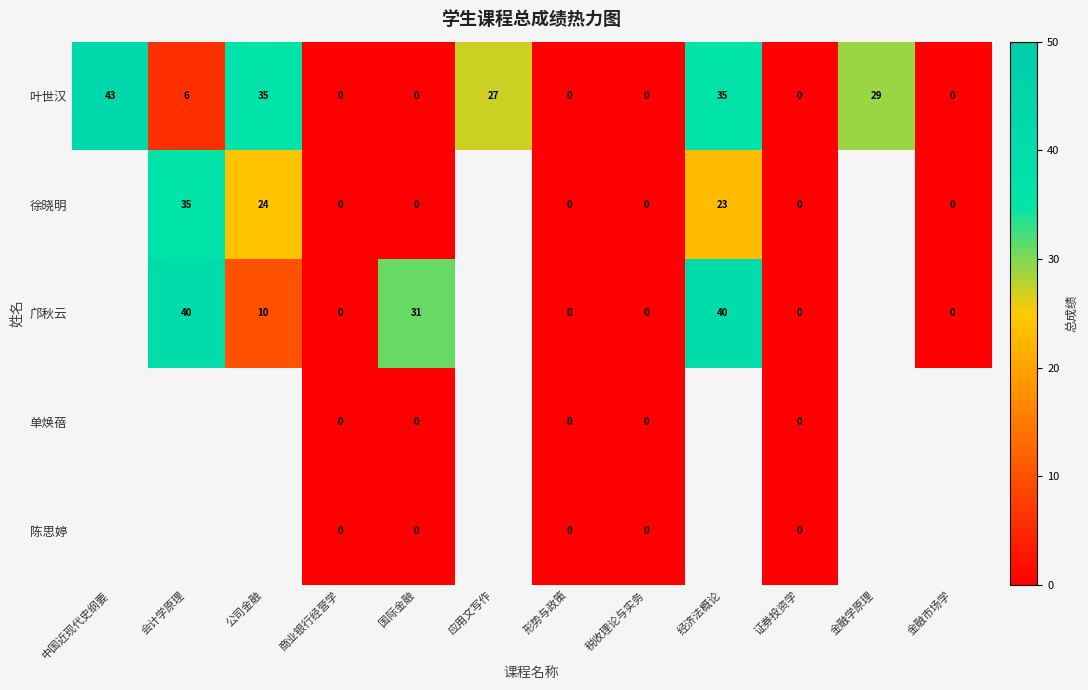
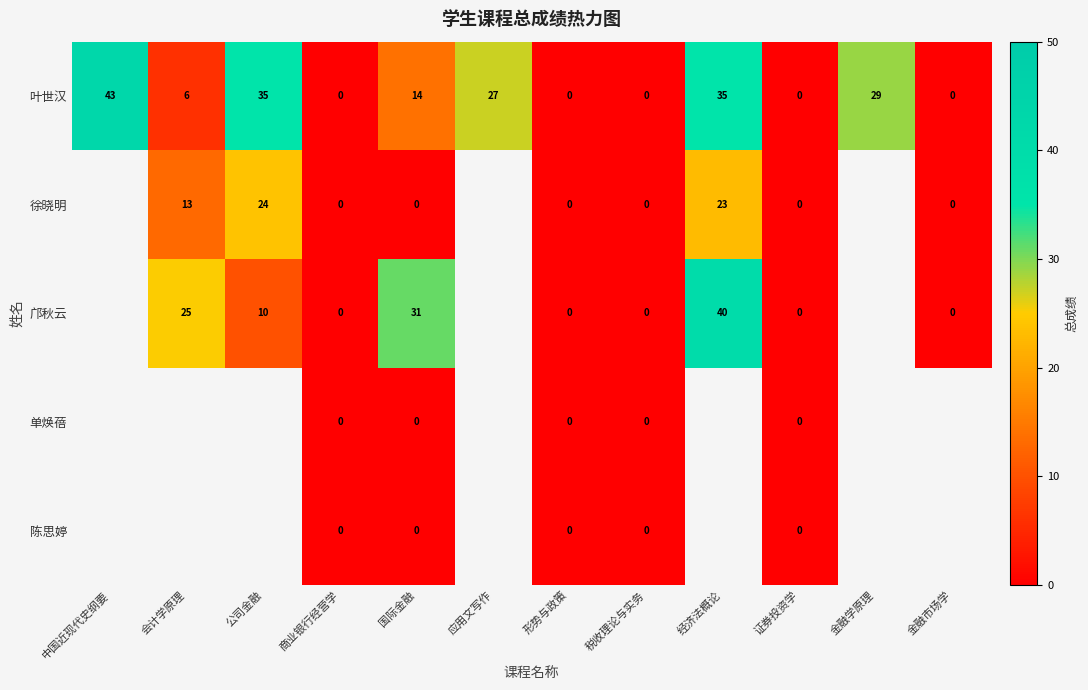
叶世汉, 国际金融: 0 -> 14
徐晓明, 会计学原理: 35 -> 13
邝秋云, 会计学原理: 40 -> 25
